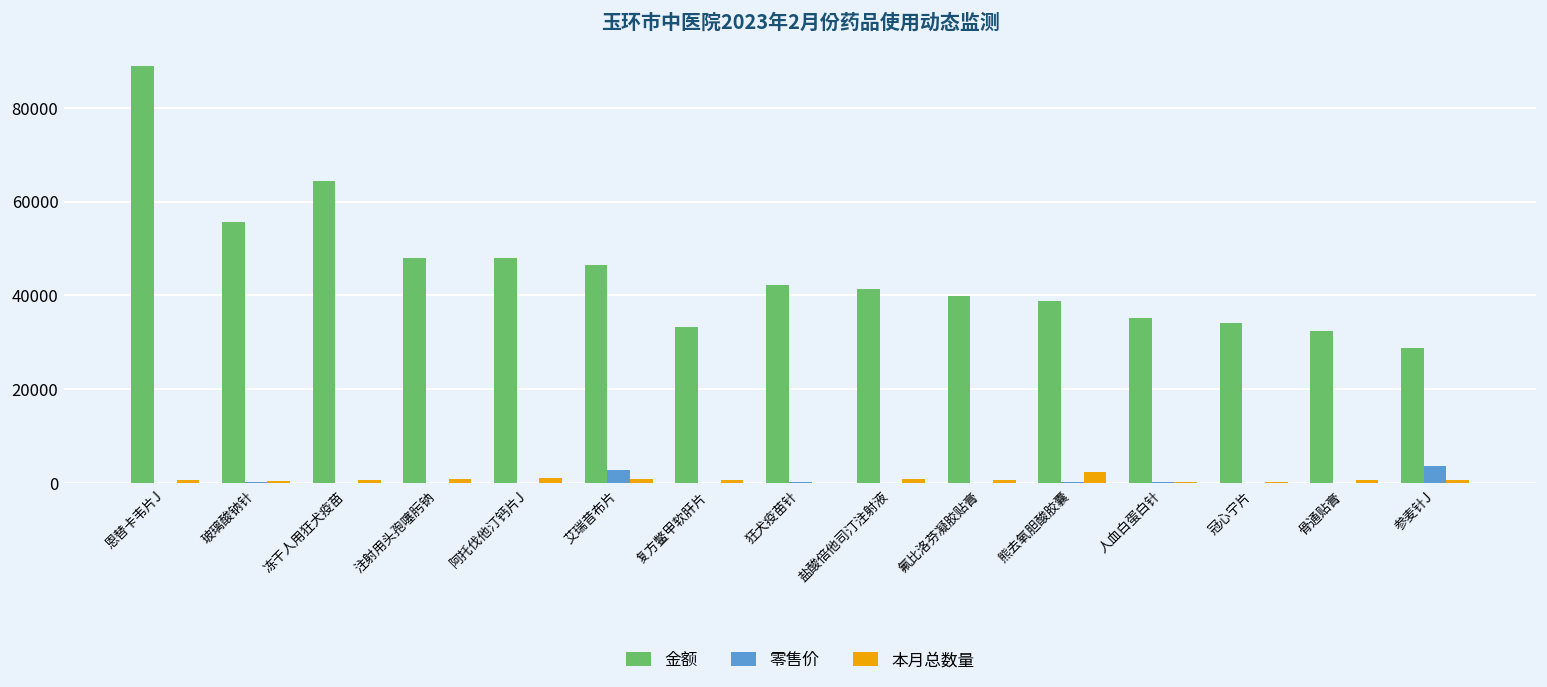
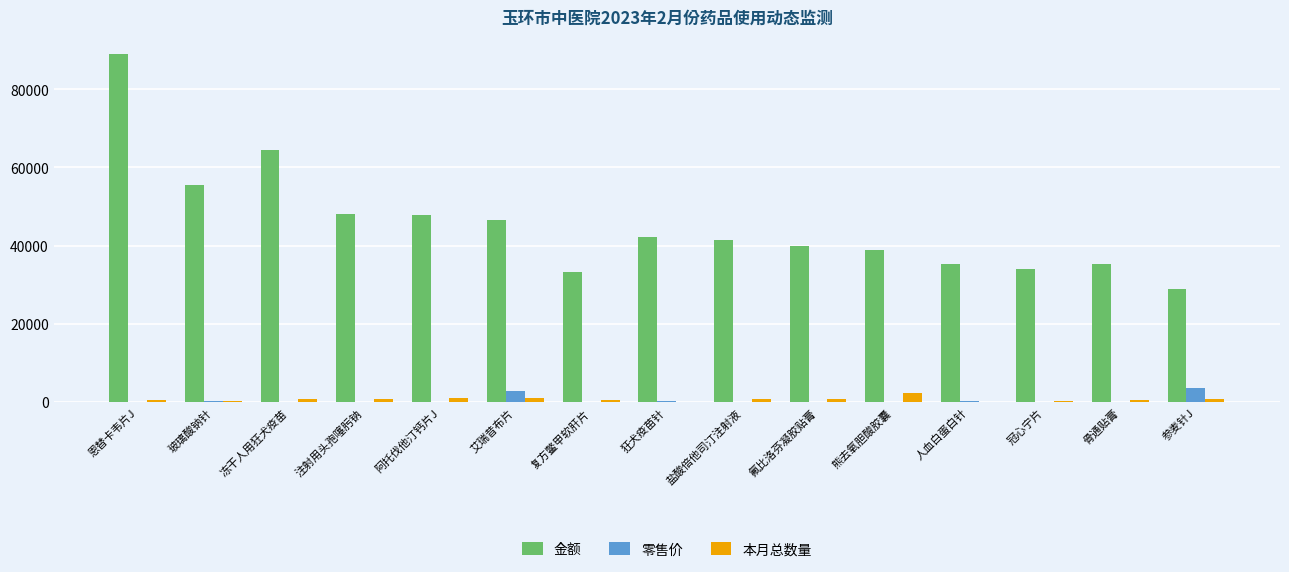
金额, 骨通贴膏: 32000 -> 35000
